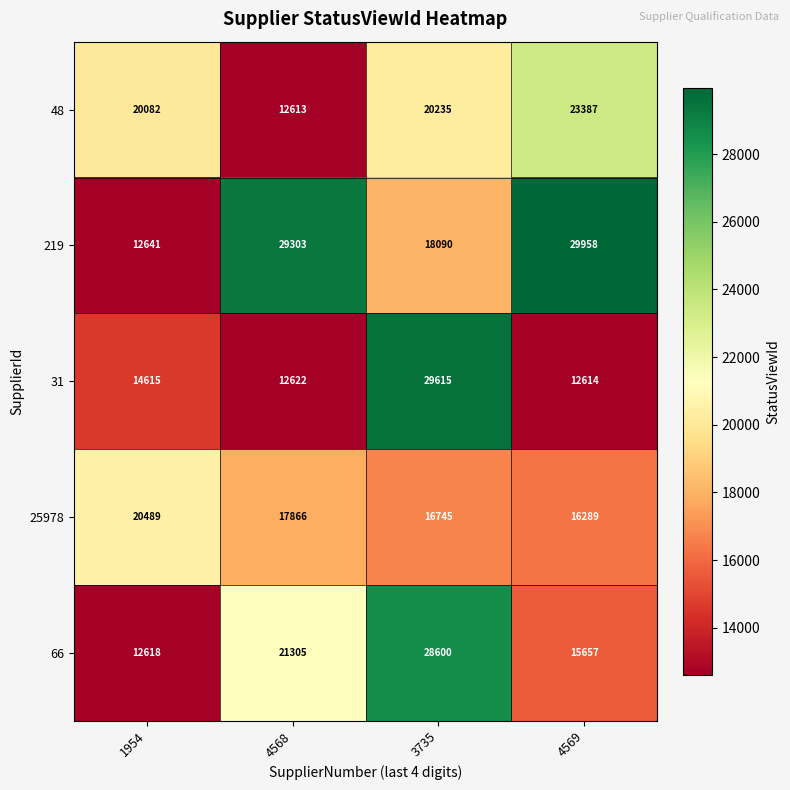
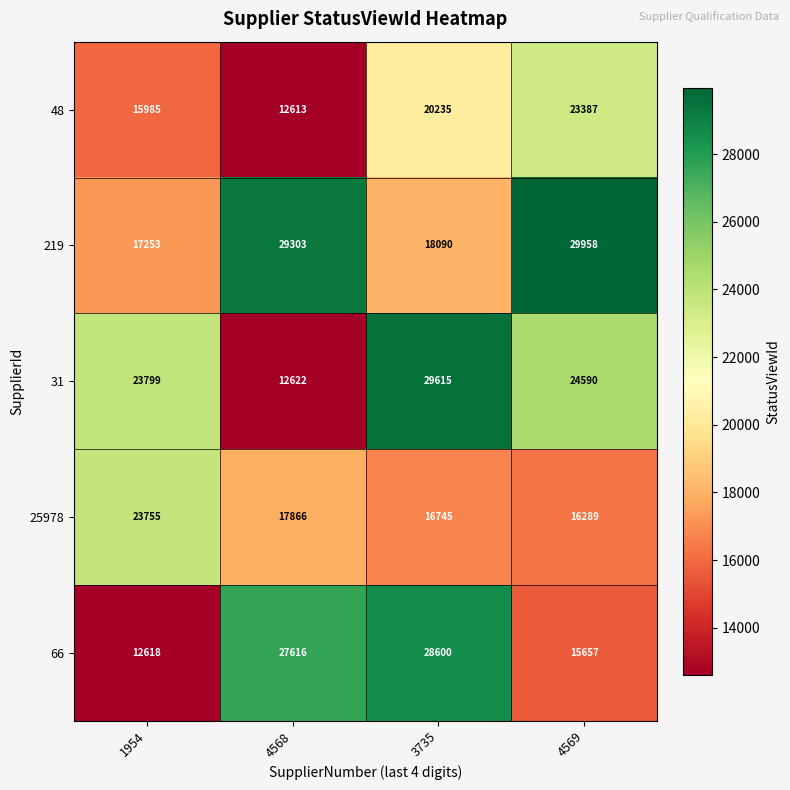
48, 1954: 20082 -> 15985
219, 1954: 12641 -> 17253
31, 1954: 14615 -> 23799
31, 4569: 12614 -> 24590
25978, 1954: 20489 -> 23755
66, 4568: 21305 -> 27616
